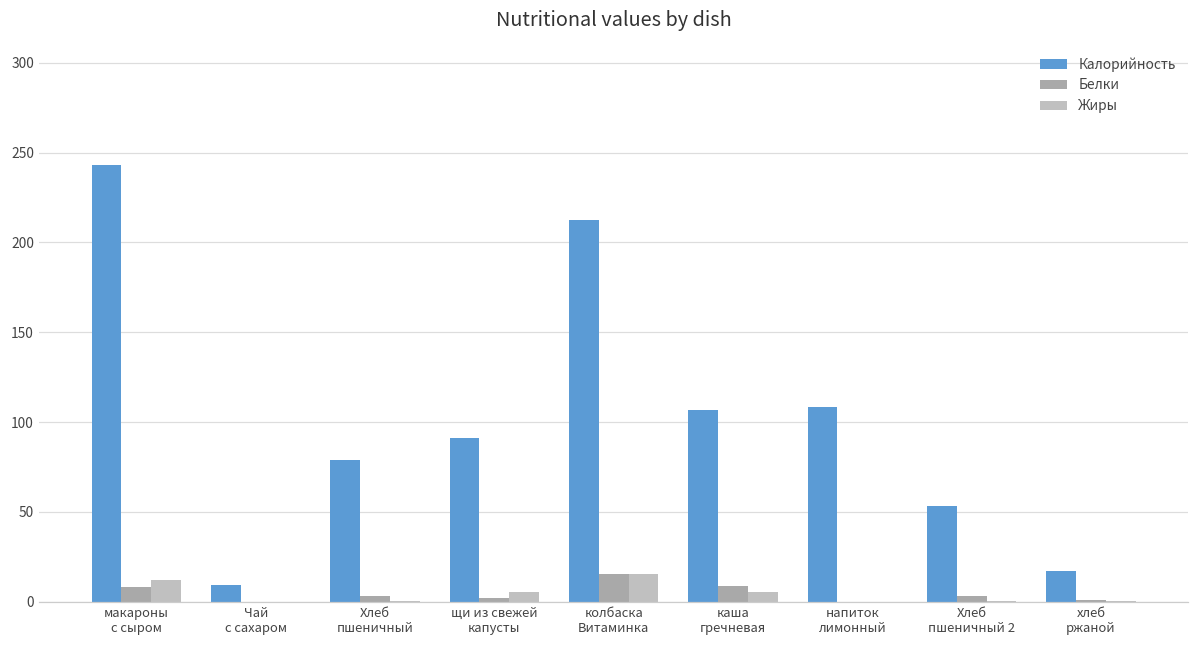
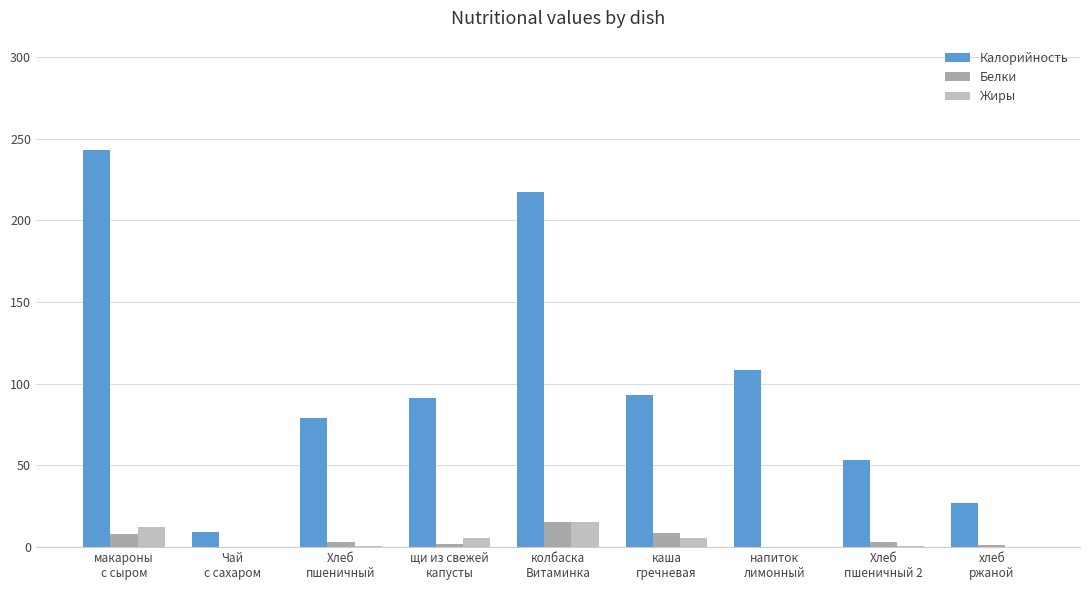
Калорийность, колбаска Витаминка: 212 -> 218
Калорийность, каша гречневая: 107 -> 93
Калорийность, хлеб ржаной: 17 -> 27
